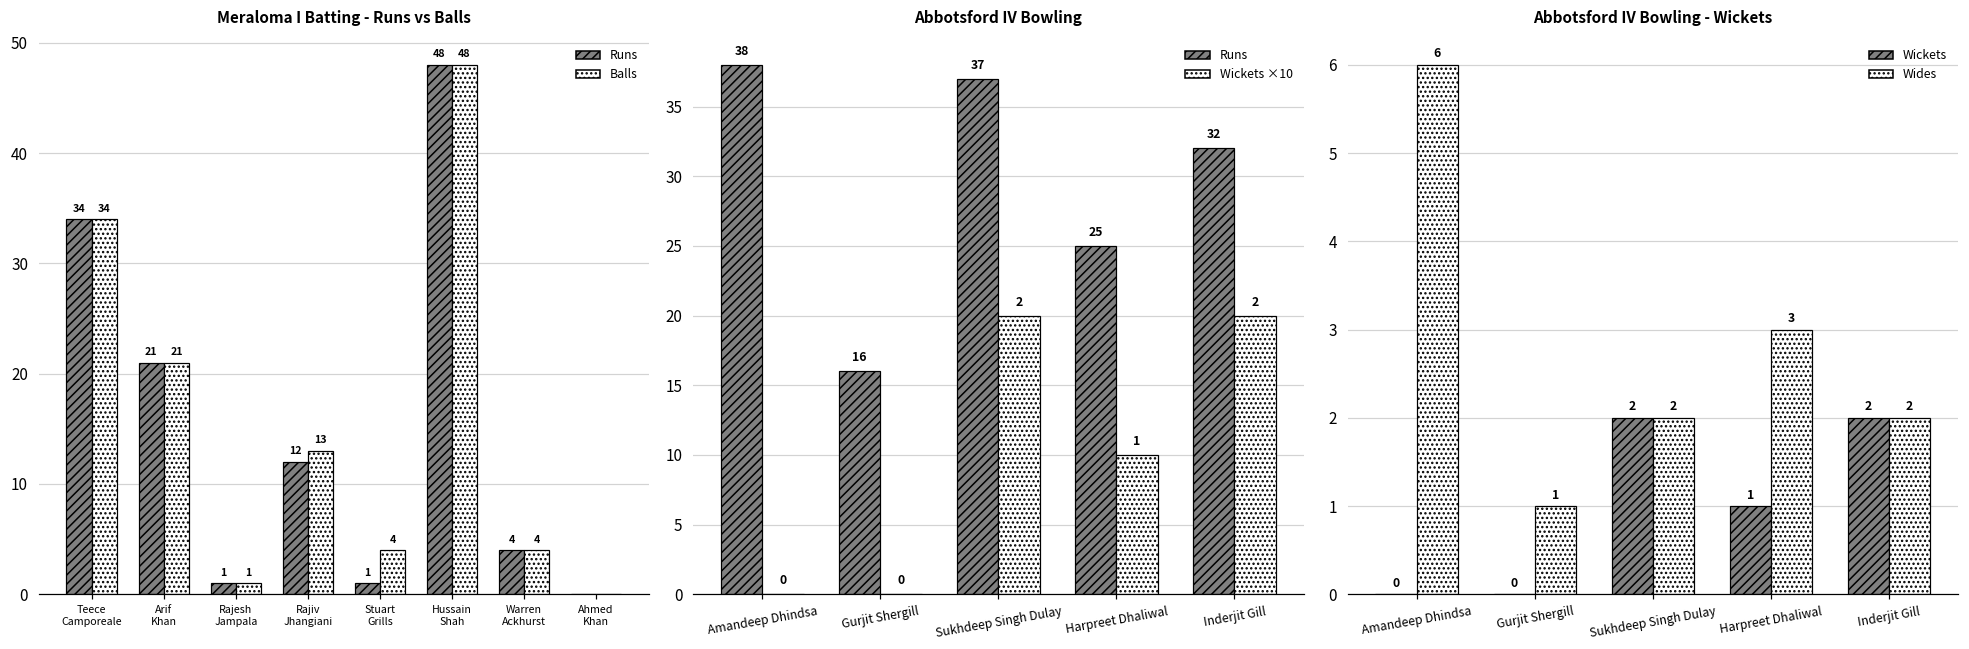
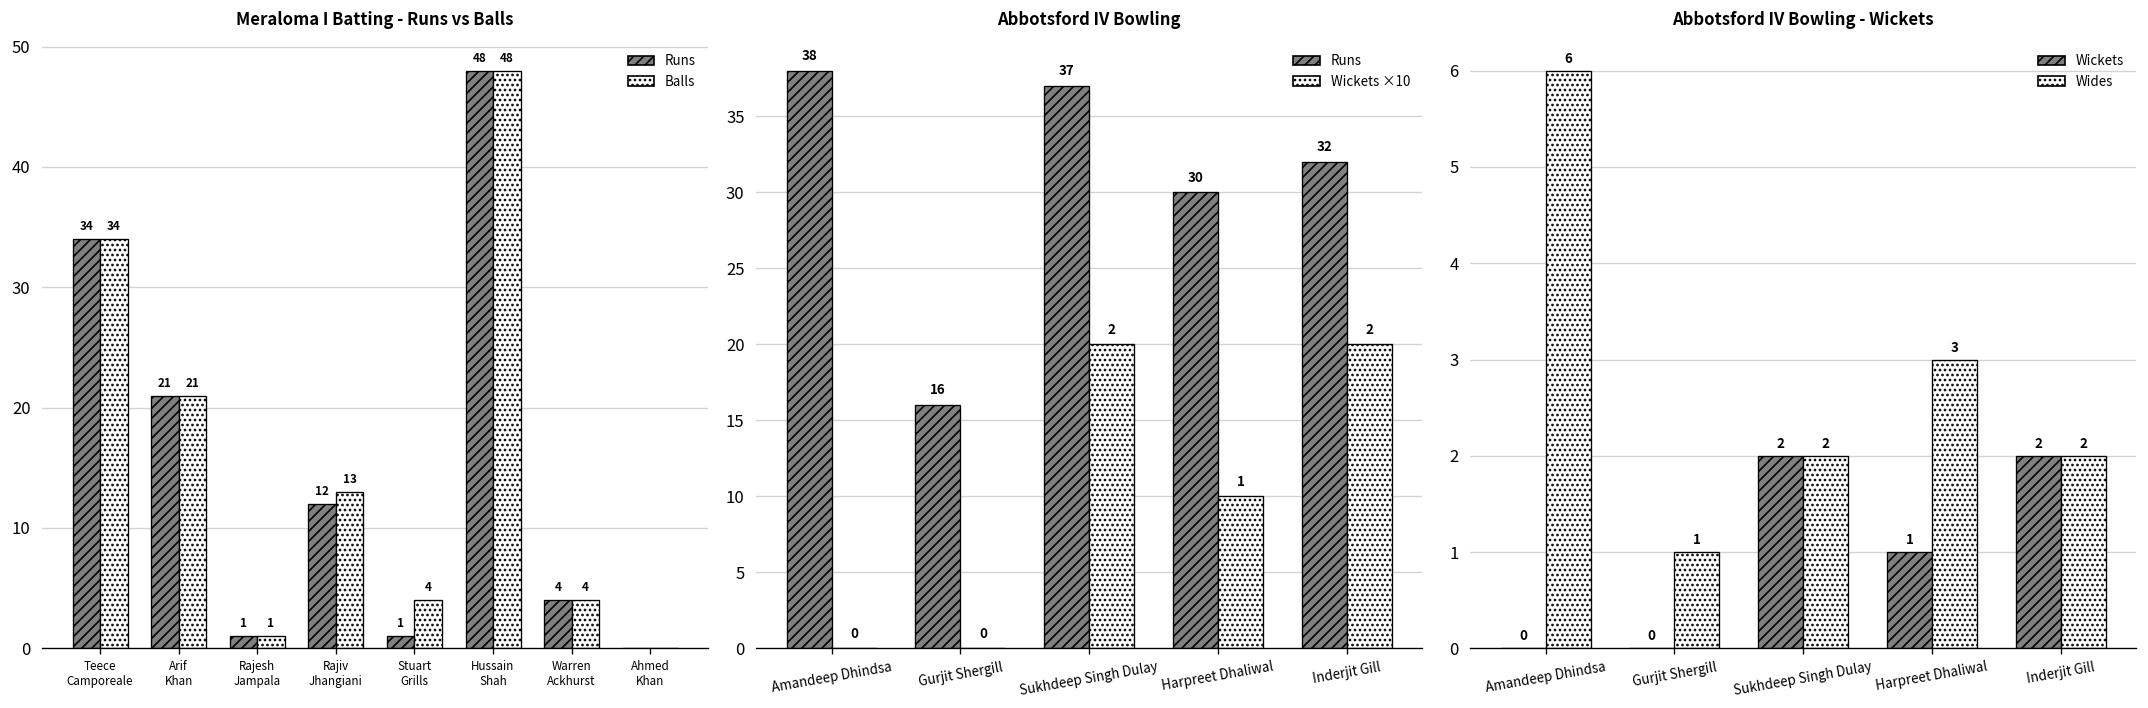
Abbotsford IV Bowling, Runs, Harpreet Dhaliwal: 25 -> 30
